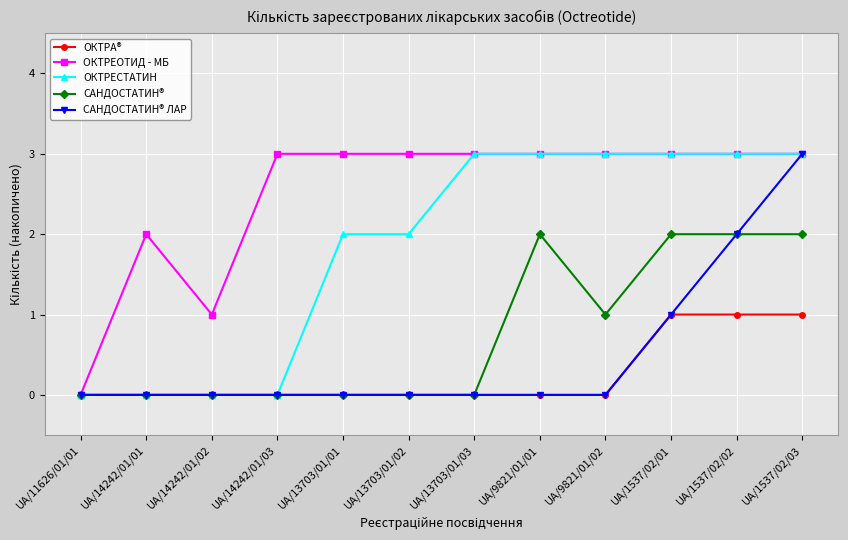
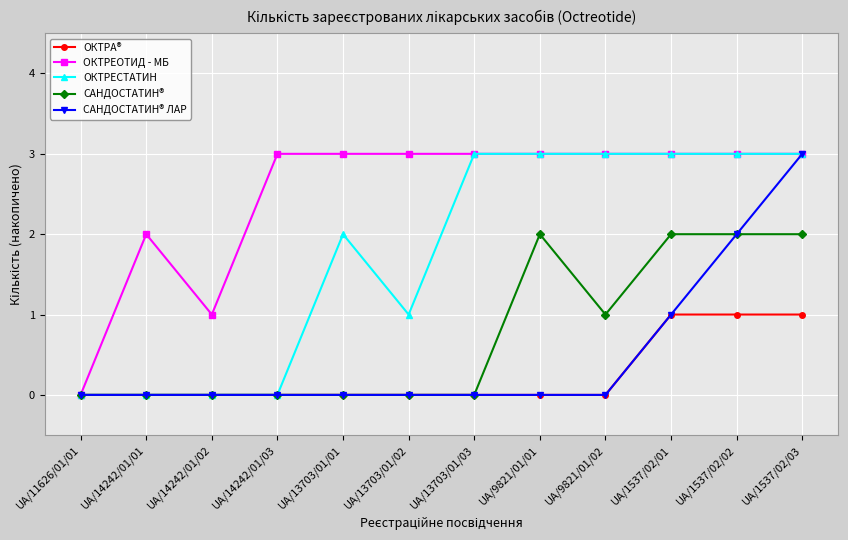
ОКТРЕСТАТИН, UA/13703/01/02: 2 -> 1
